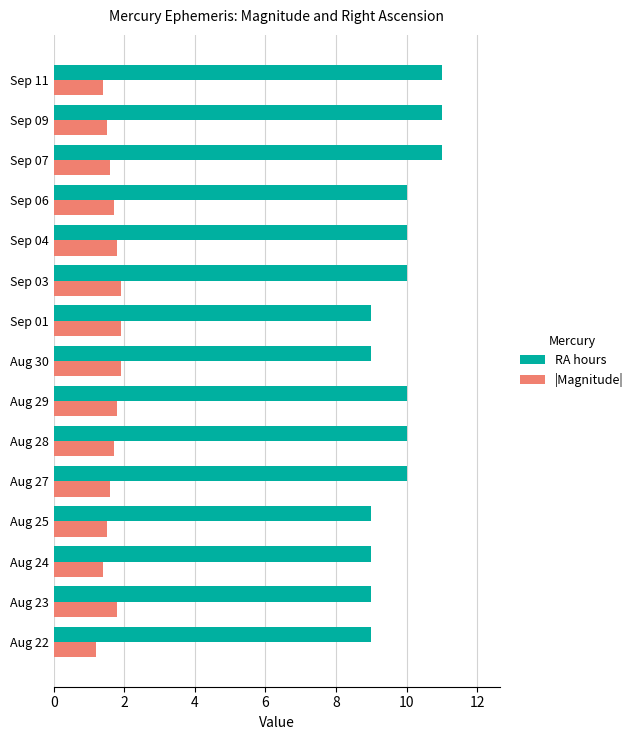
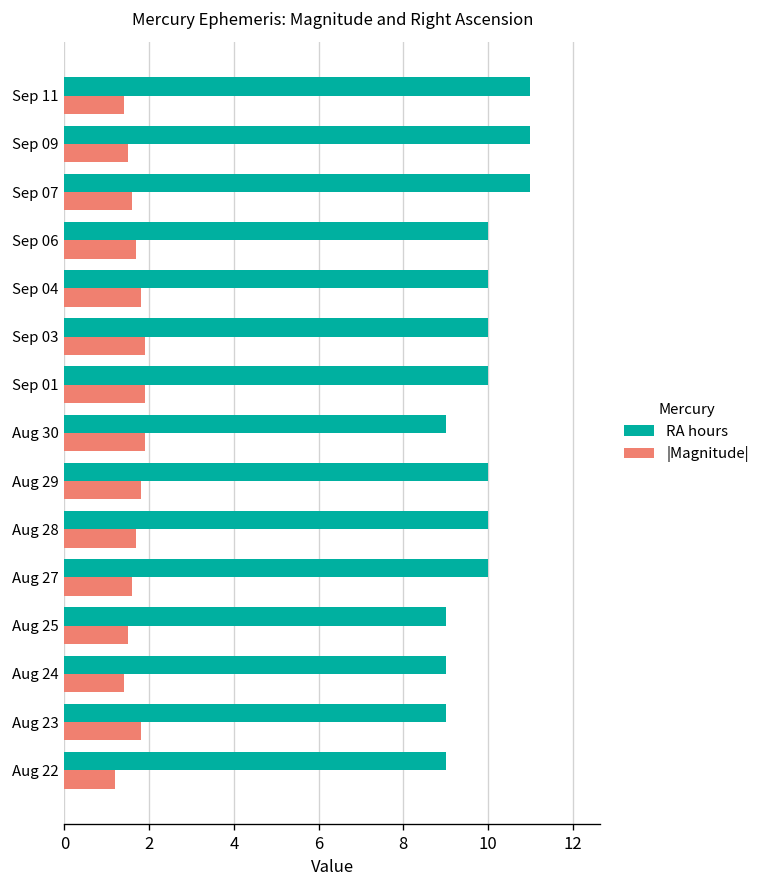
RA hours, Sep 01: 9 -> 10
